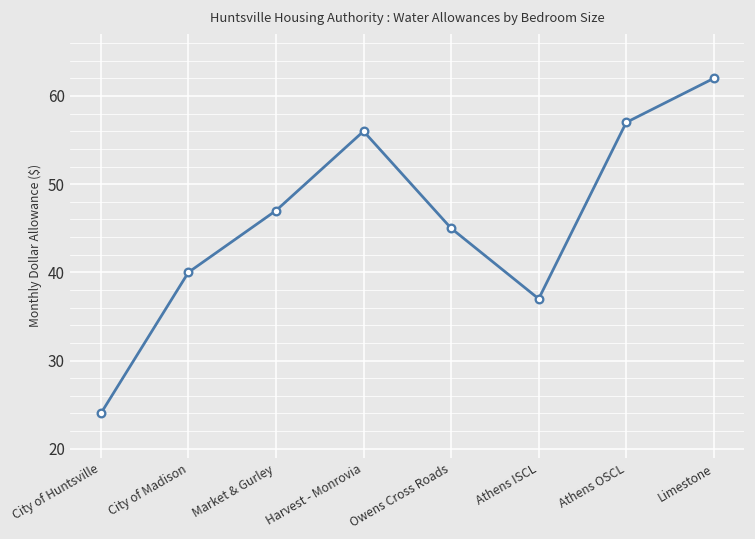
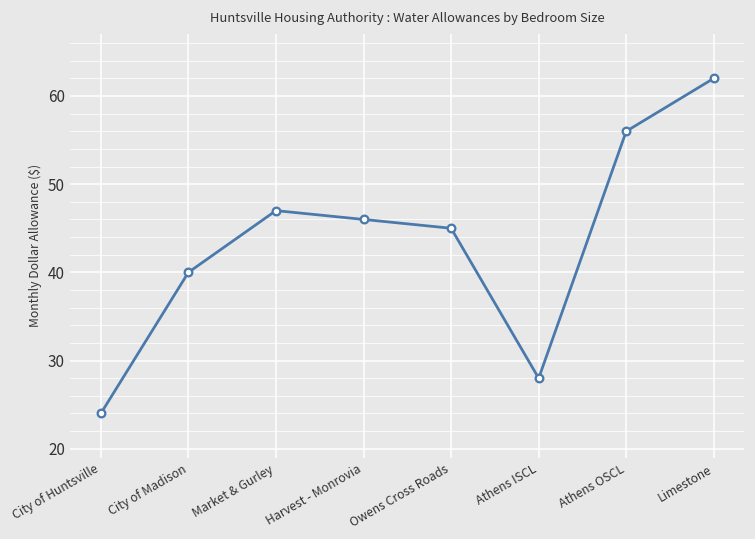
Harvest - Monrovia: 56 -> 46
Athens ISCL: 37 -> 28
Athens OSCL: 57 -> 56
